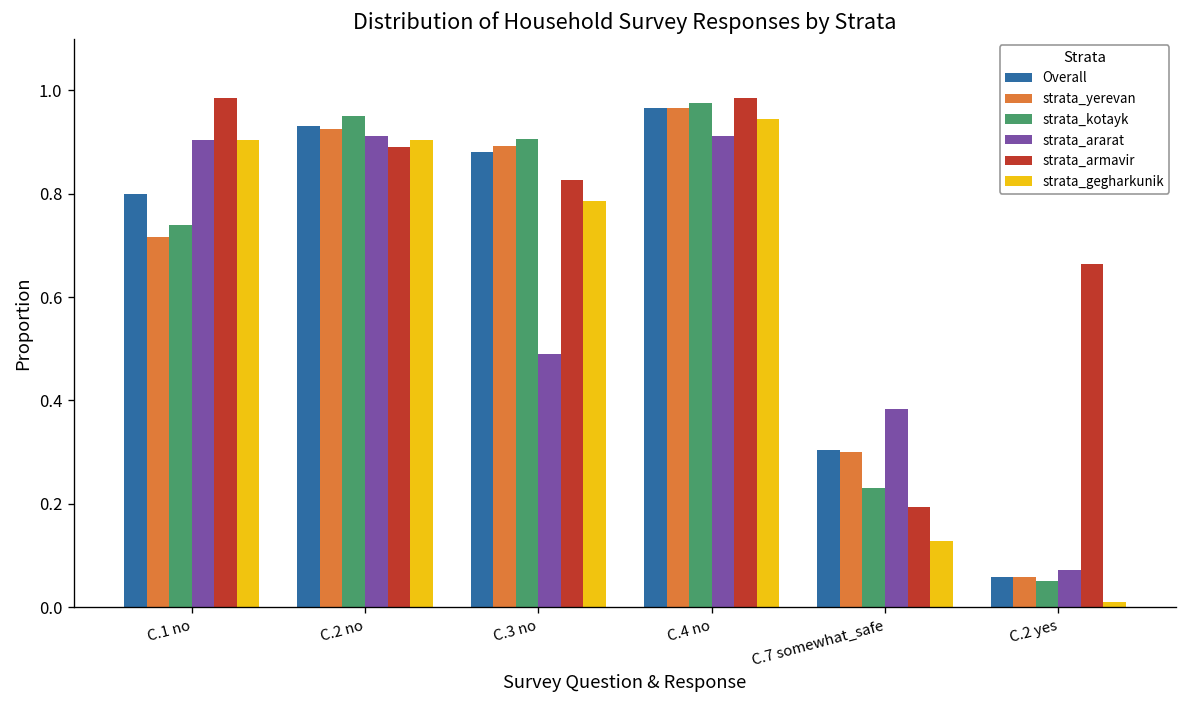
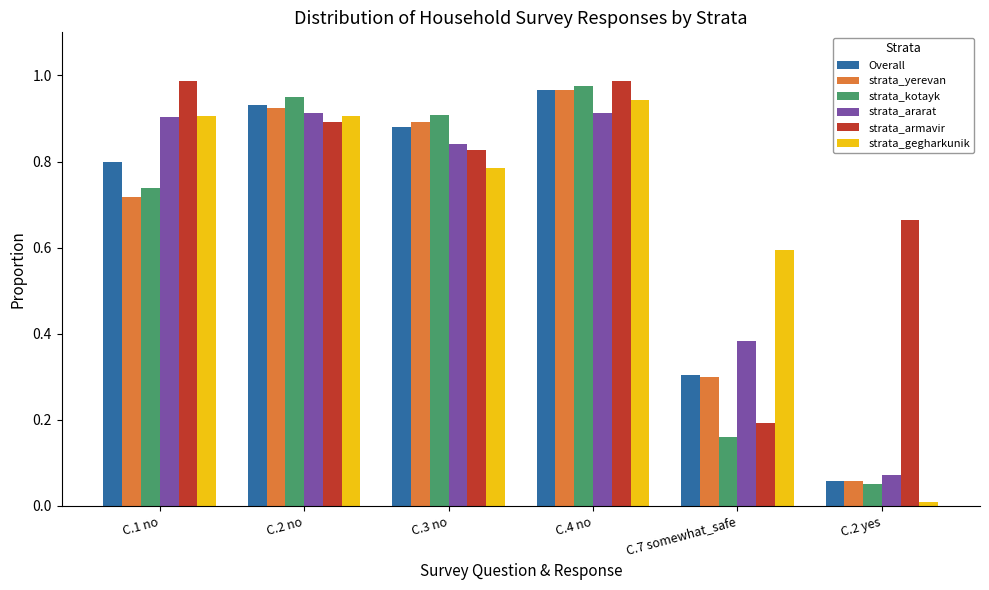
strata_ararat, C.3 no: 0.49 -> 0.84
strata_kotayk, C.7 somewhat_safe: 0.23 -> 0.16
strata_gegharkunik, C.7 somewhat_safe: 0.13 -> 0.60
